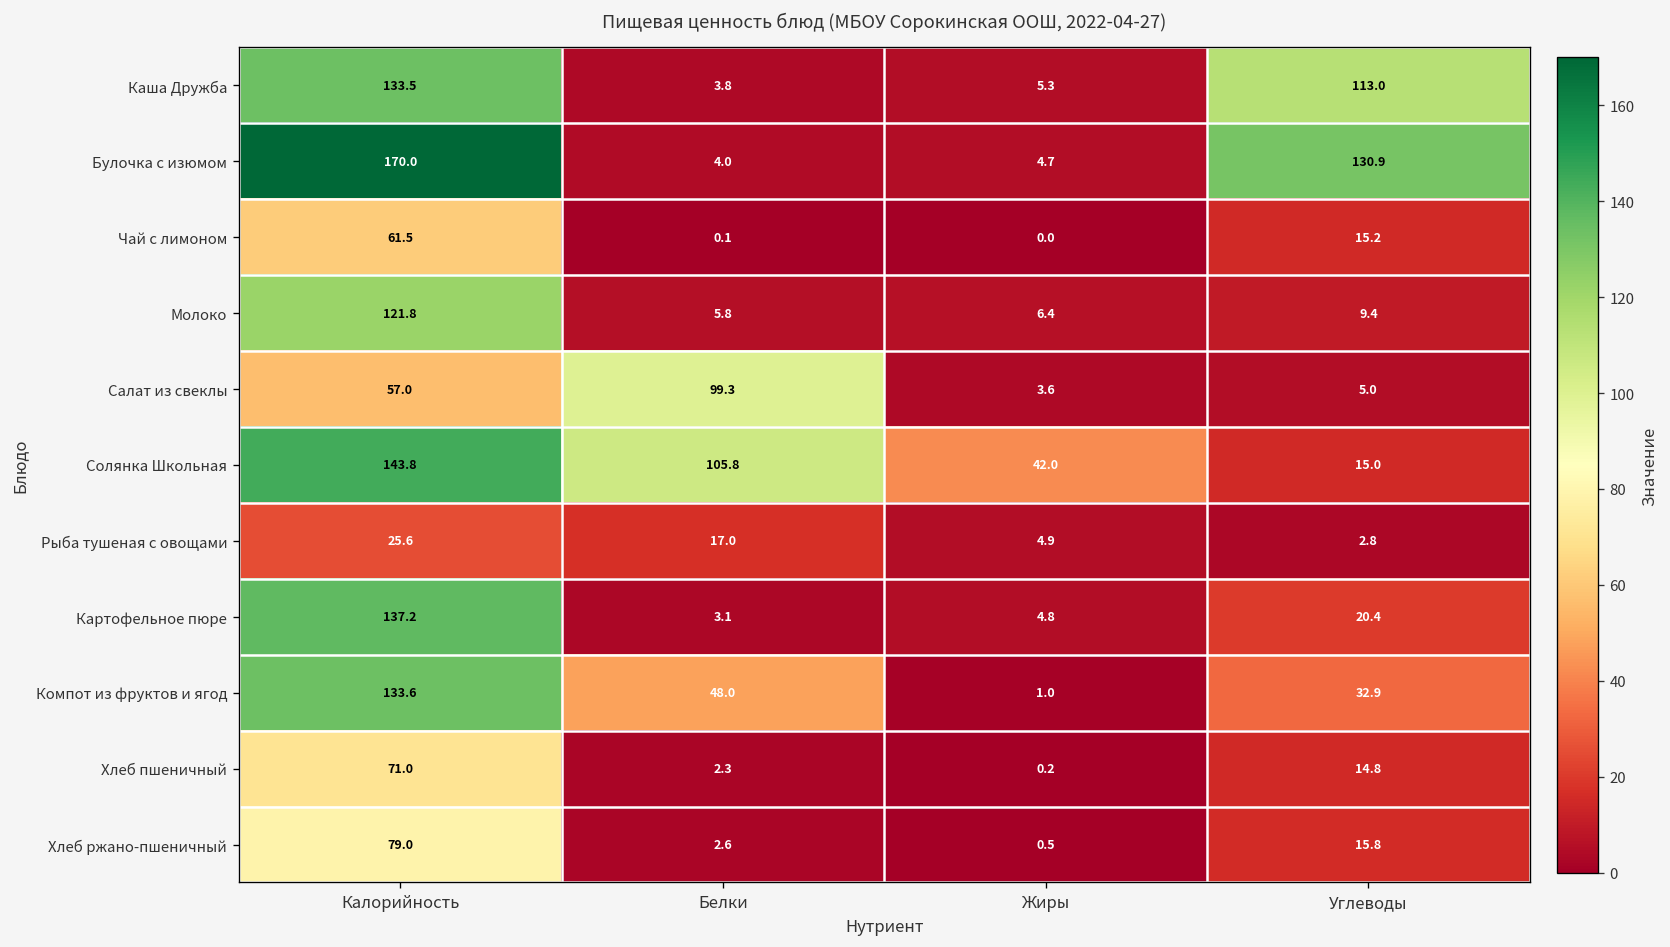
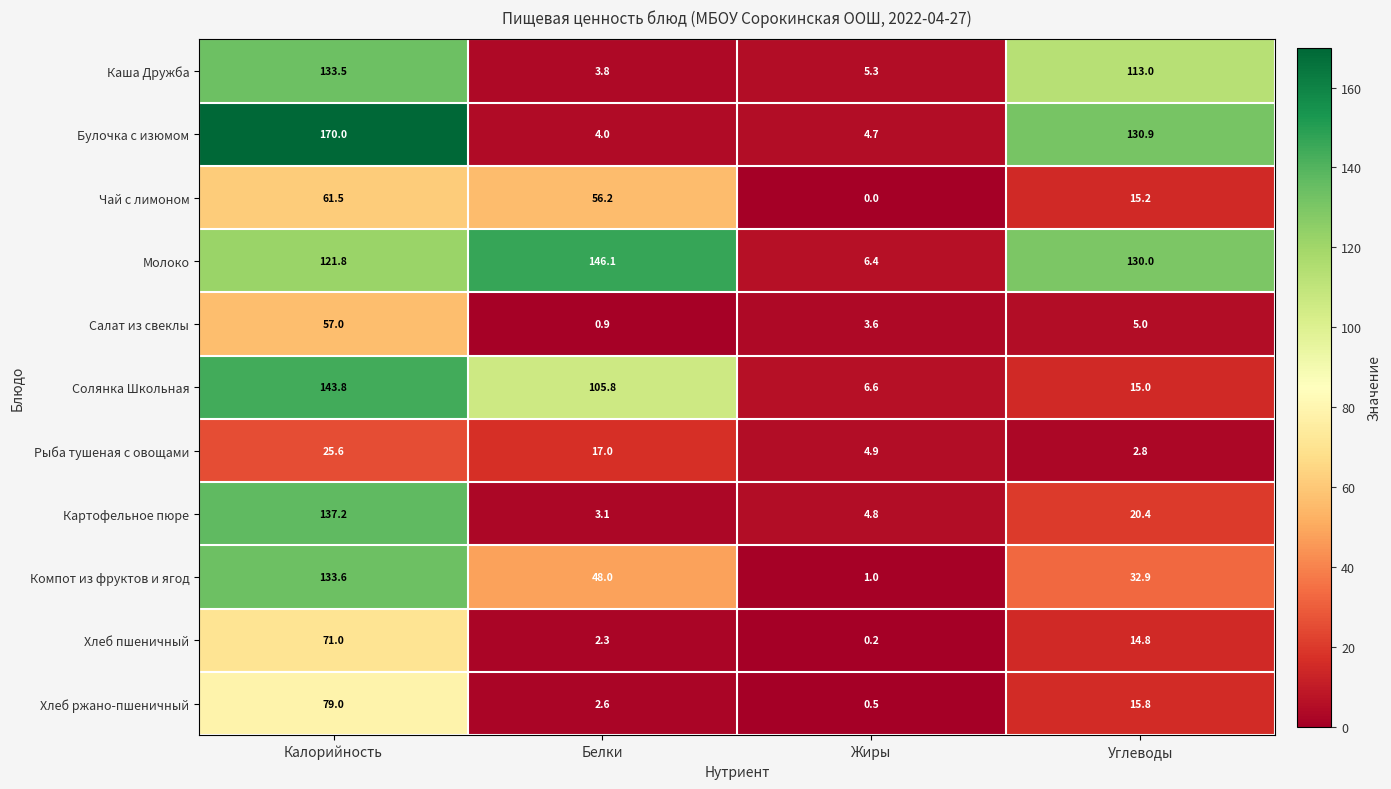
Чай с лимоном, Белки: 0.1 -> 56.2
Молоко, Белки: 5.8 -> 146.1
Молоко, Углеводы: 9.4 -> 130.0
Салат из свеклы, Белки: 99.3 -> 0.9
Солянка Школьная, Жиры: 42.0 -> 6.6
